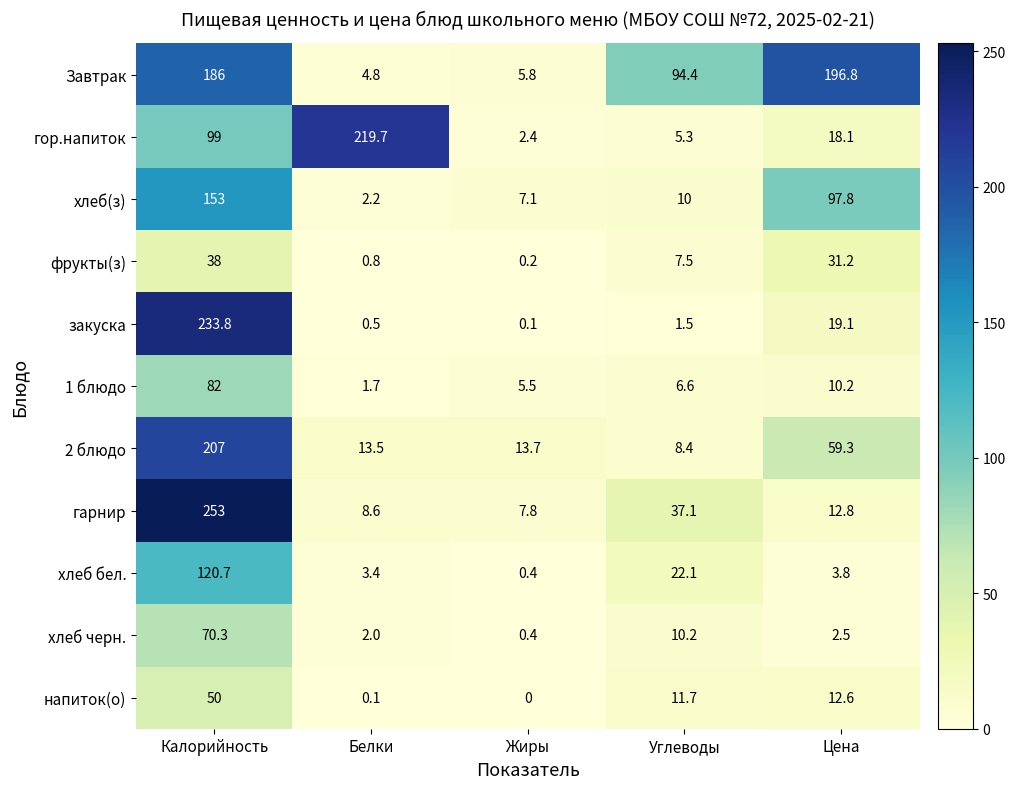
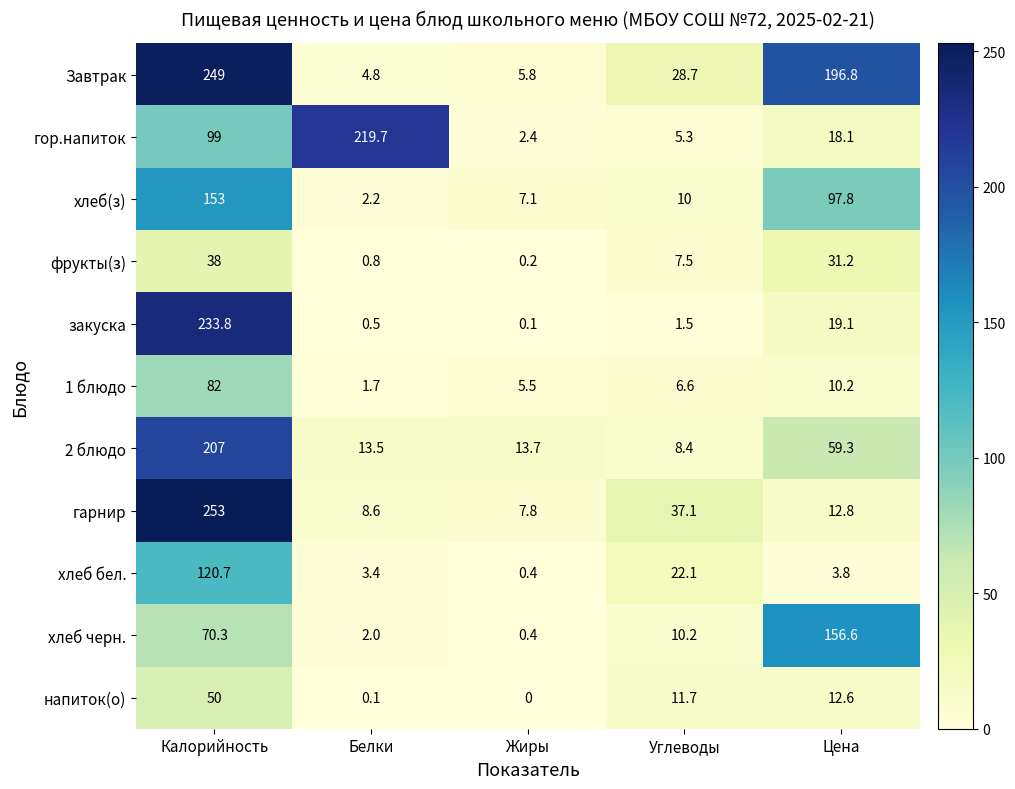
Завтрак, Калорийность: 186 -> 249
Завтрак, Углеводы: 94.4 -> 28.7
хлеб черн., Цена: 2.5 -> 156.6
